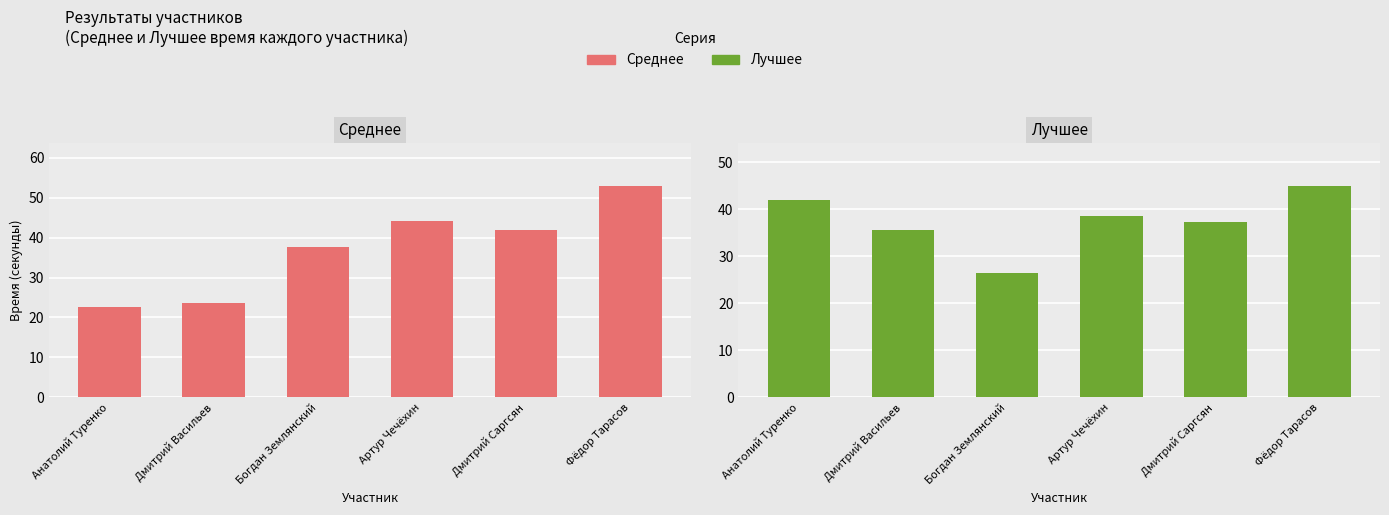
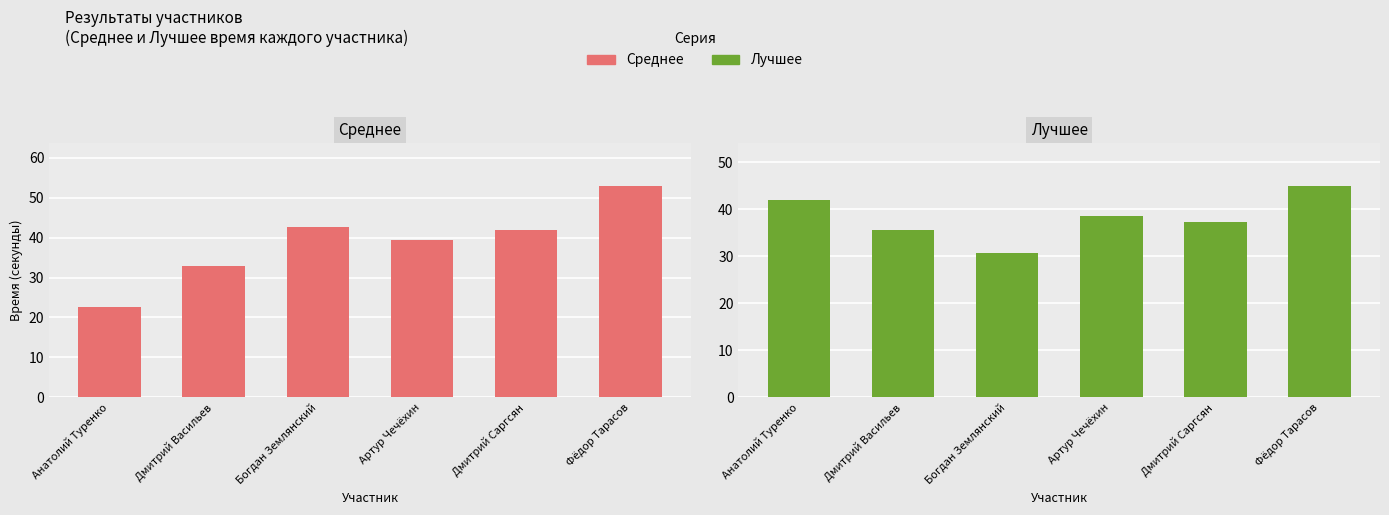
Среднее, Дмитрий Васильев: 24 -> 33
Среднее, Богдан Землянский: 38 -> 43
Среднее, Артур Чечёхин: 44 -> 39
Лучшее, Богдан Землянский: 26 -> 31
